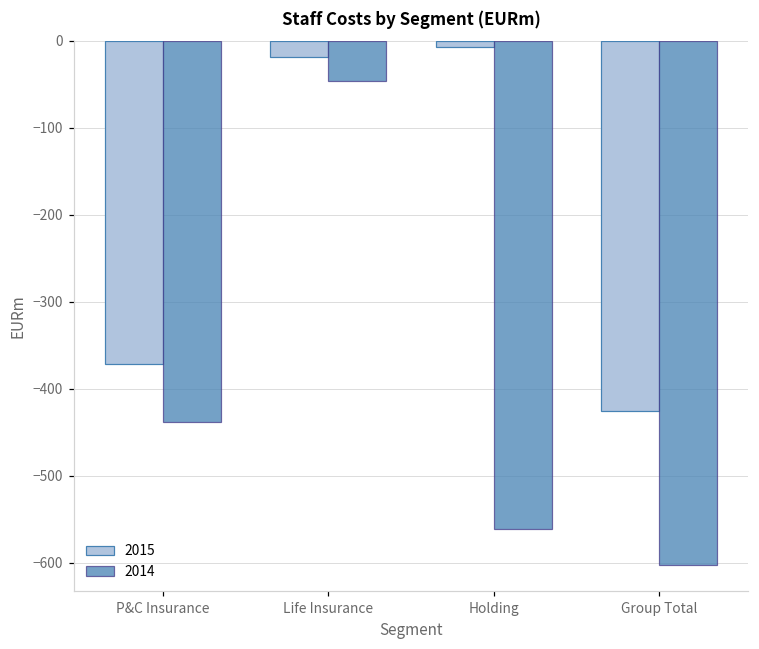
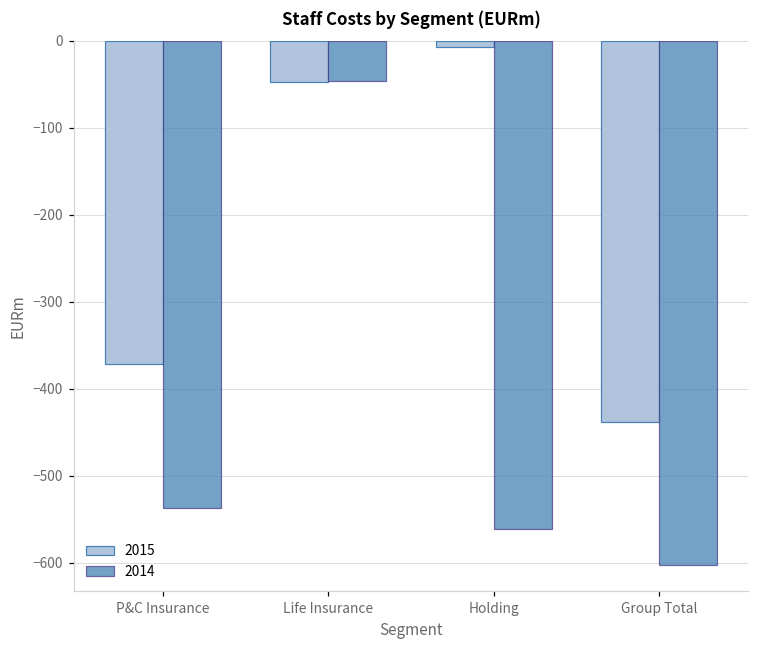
2014, P&C Insurance: -440 -> -540
2015, Life Insurance: -20 -> -50
2015, Group Total: -430 -> -440
